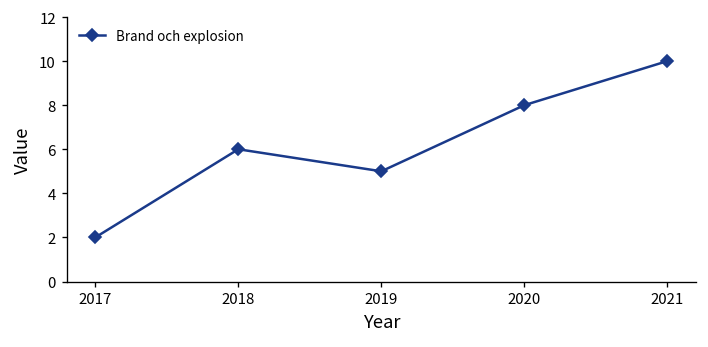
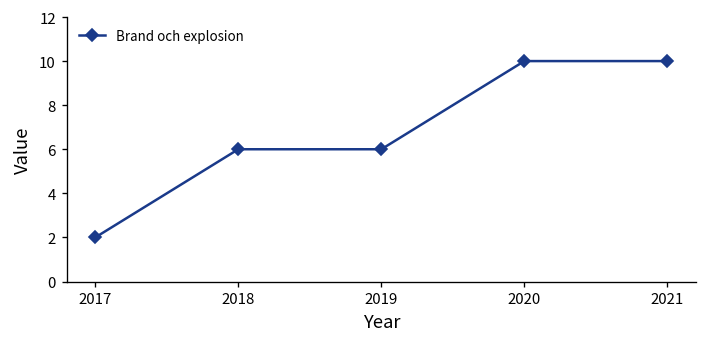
2019: 5 -> 6
2020: 8 -> 10
